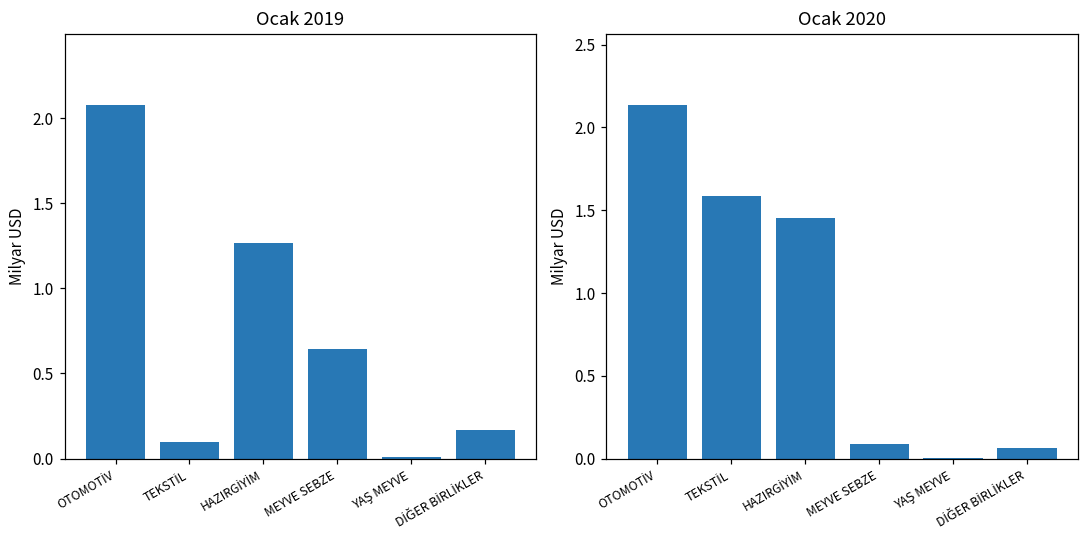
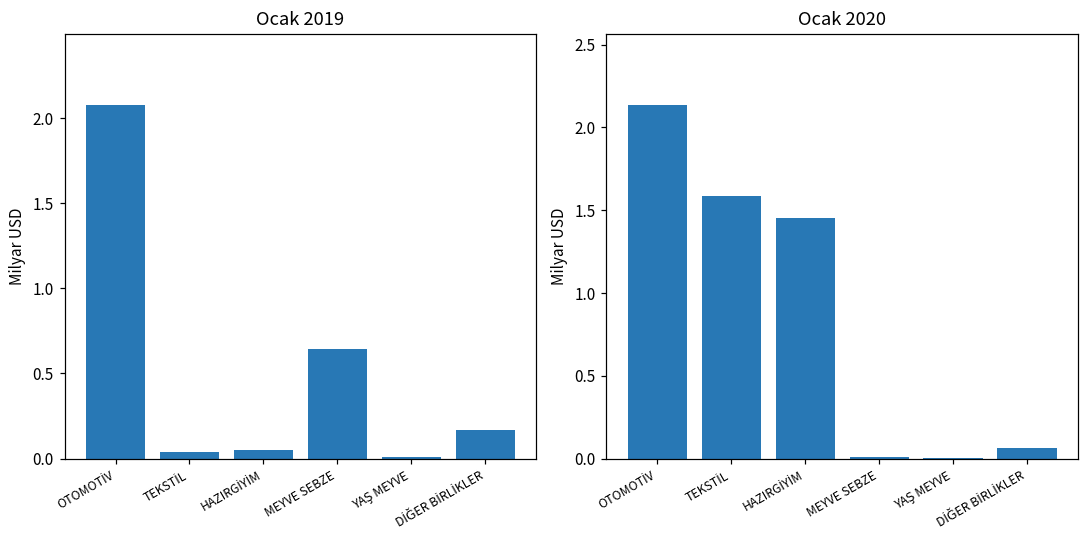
Ocak 2019, TEKSTİL: 0.10 -> 0.04
Ocak 2019, HAZIRGİYİM: 1.26 -> 0.05
Ocak 2020, MEYVE SEBZE: 0.09 -> 0.01
